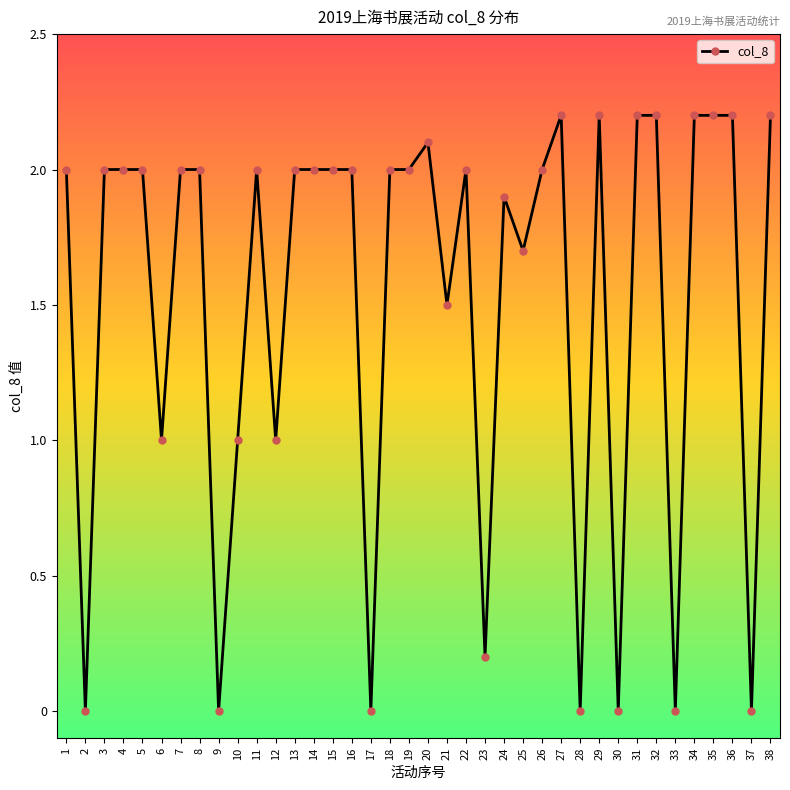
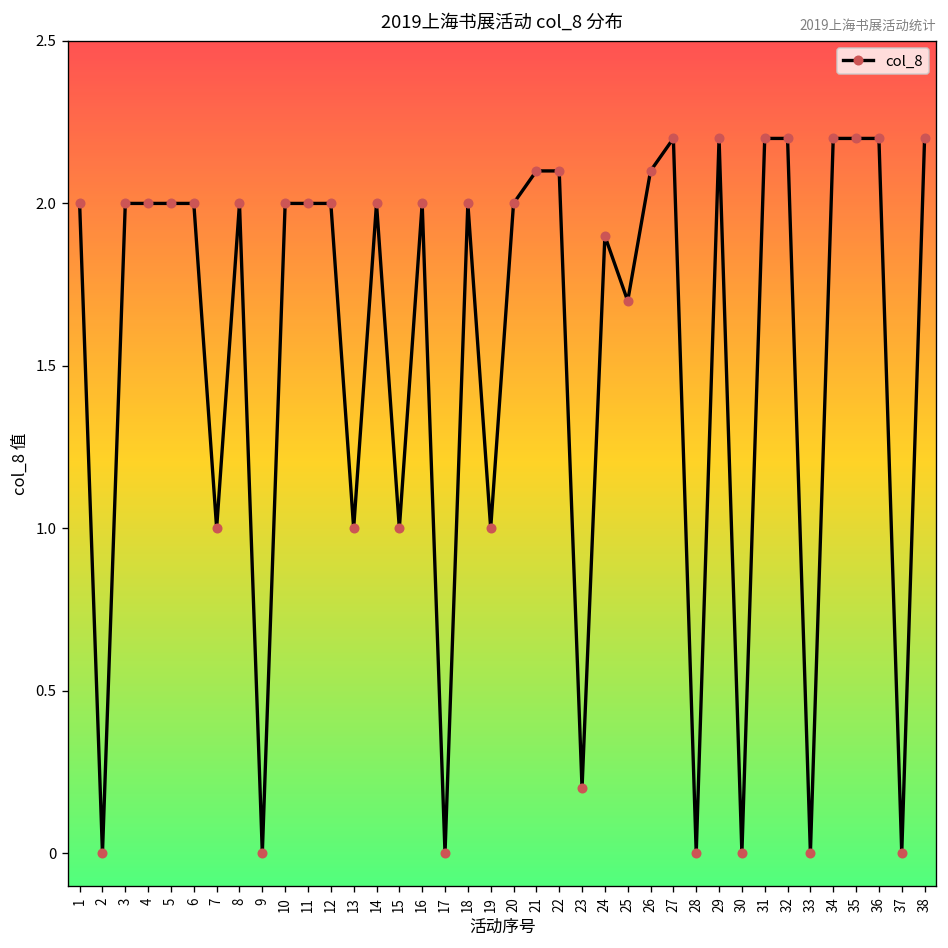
6: 1 -> 2
7: 2 -> 1
10: 1 -> 2
12: 1 -> 2
13: 2 -> 1
15: 2 -> 1
19: 2 -> 1
20: 2.1 -> 2.0
21: 1.5 -> 2.1
22: 2.0 -> 2.1
26: 2.0 -> 2.1
